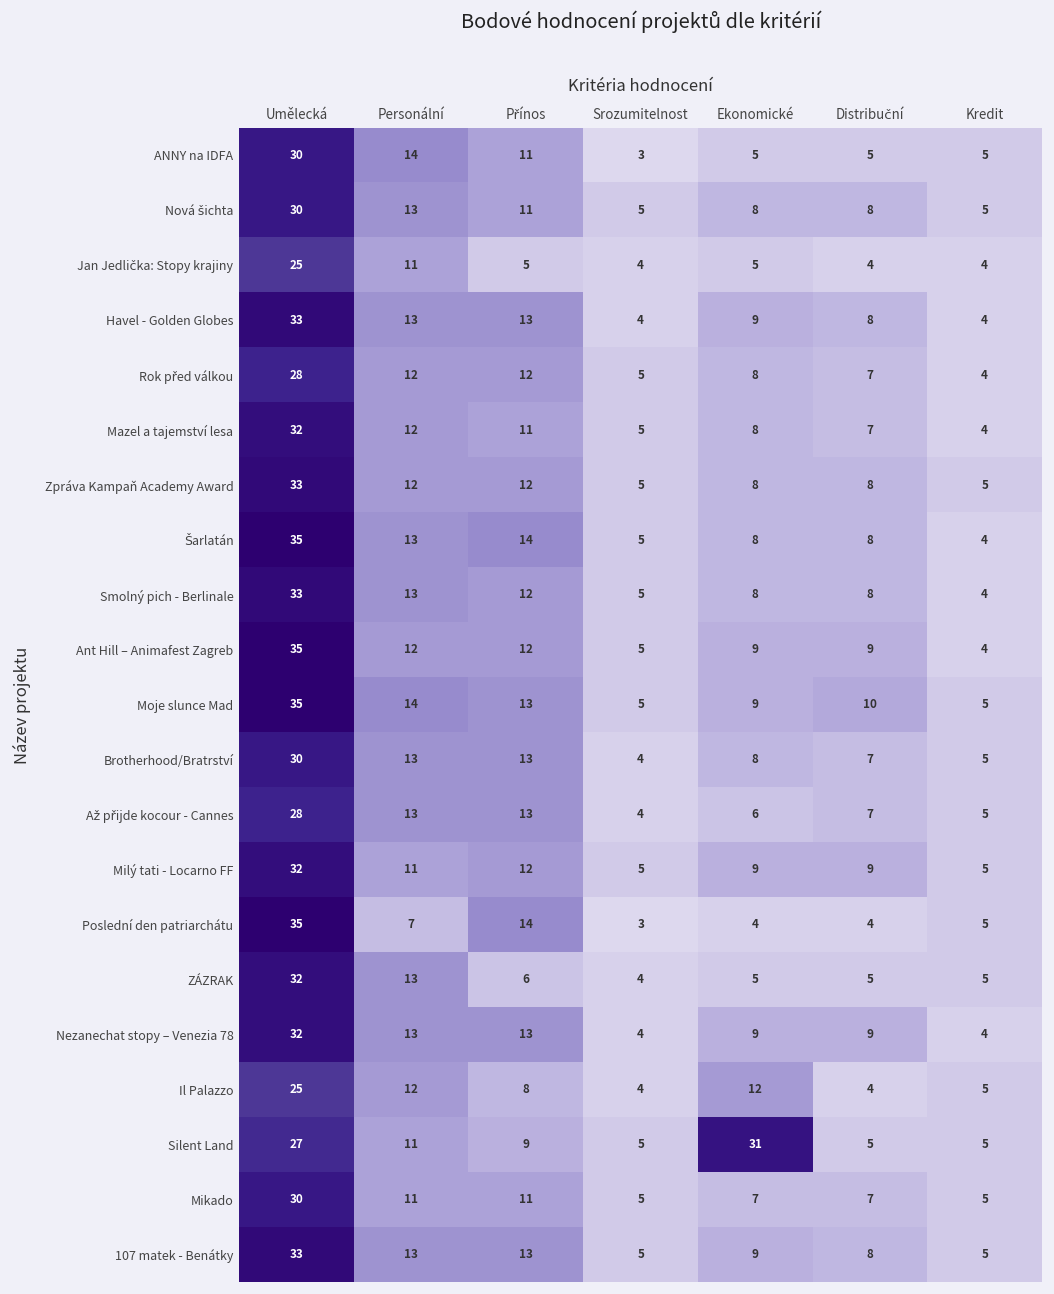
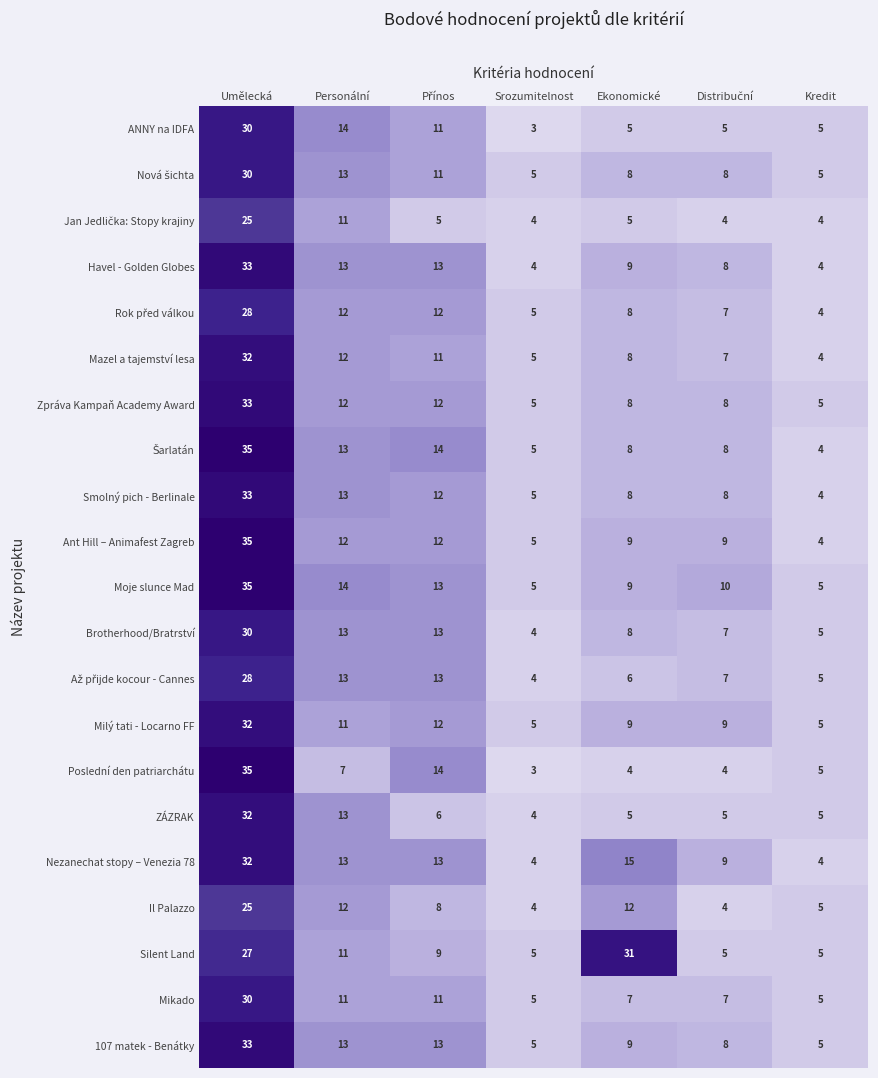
Nezanechat stopy – Venezia 78, Ekonomické: 9 -> 15
